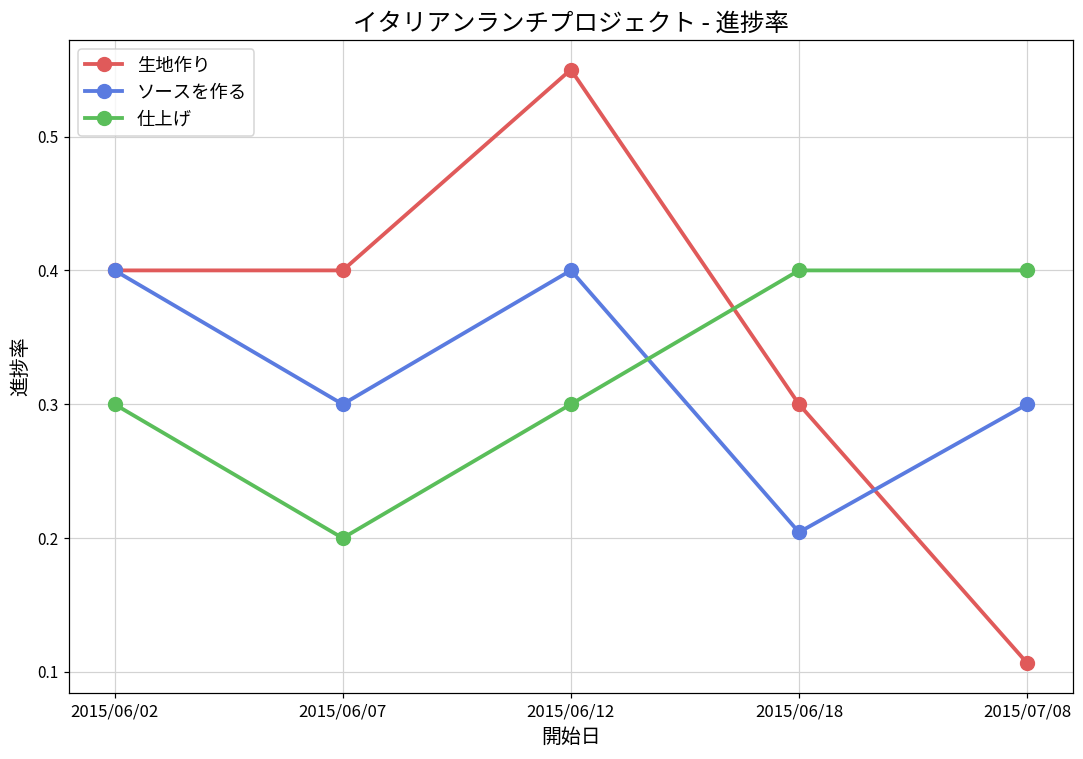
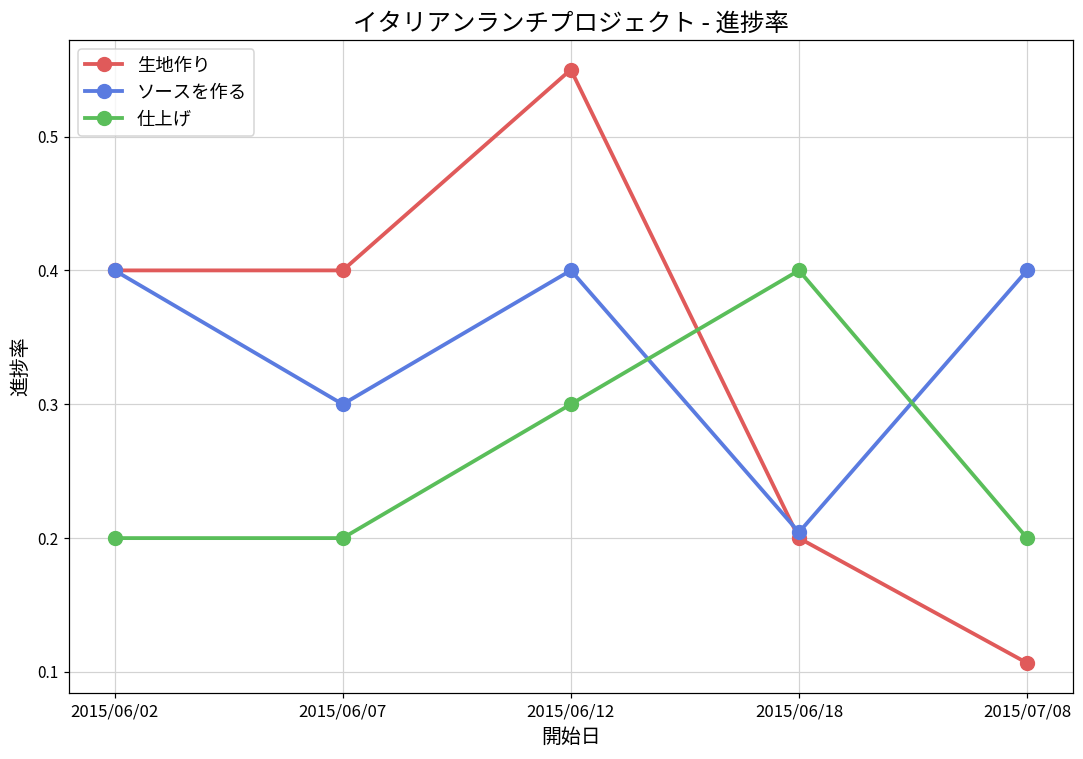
仕上げ, 2015/06/02: 0.3 -> 0.2
生地作り, 2015/06/18: 0.3 -> 0.2
ソースを作る, 2015/07/08: 0.3 -> 0.4
仕上げ, 2015/07/08: 0.4 -> 0.2
